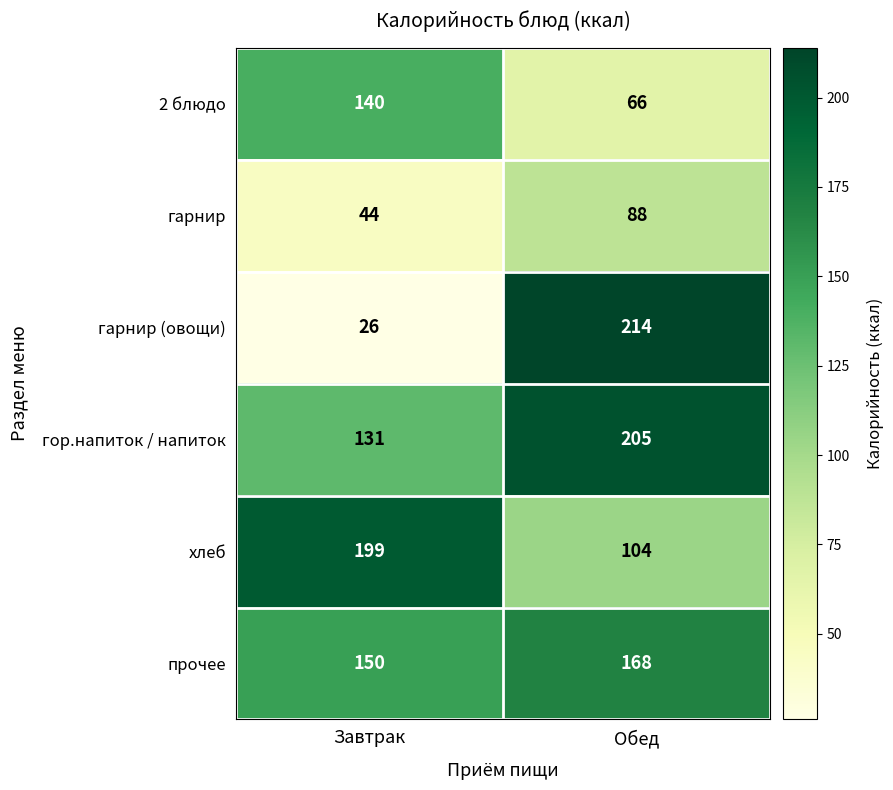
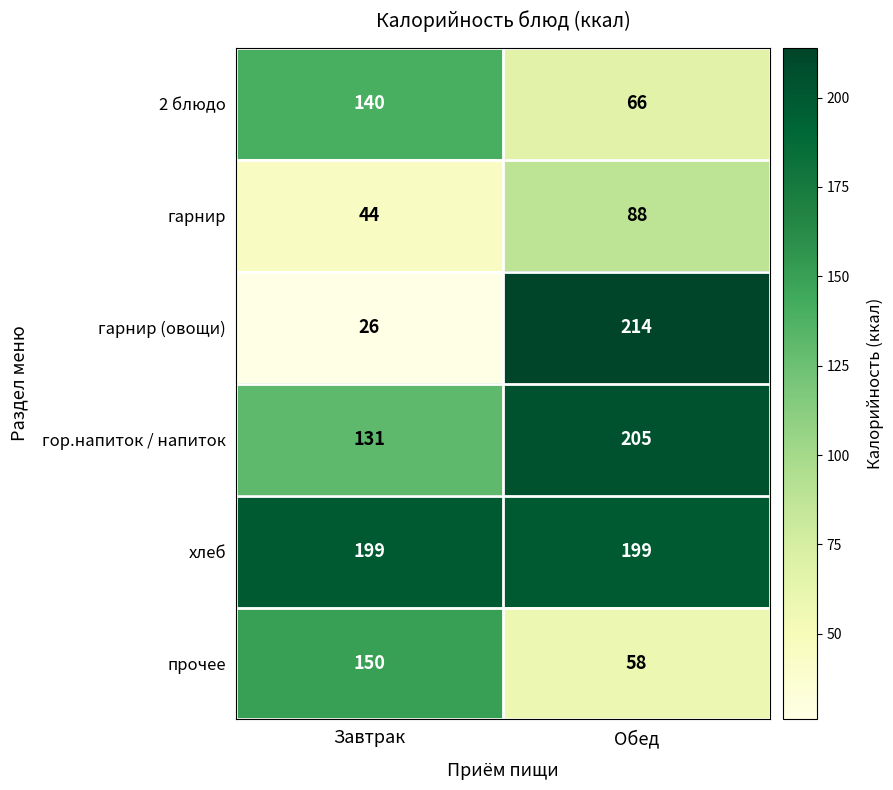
хлеб, Обед: 104 -> 199
прочее, Обед: 168 -> 58
